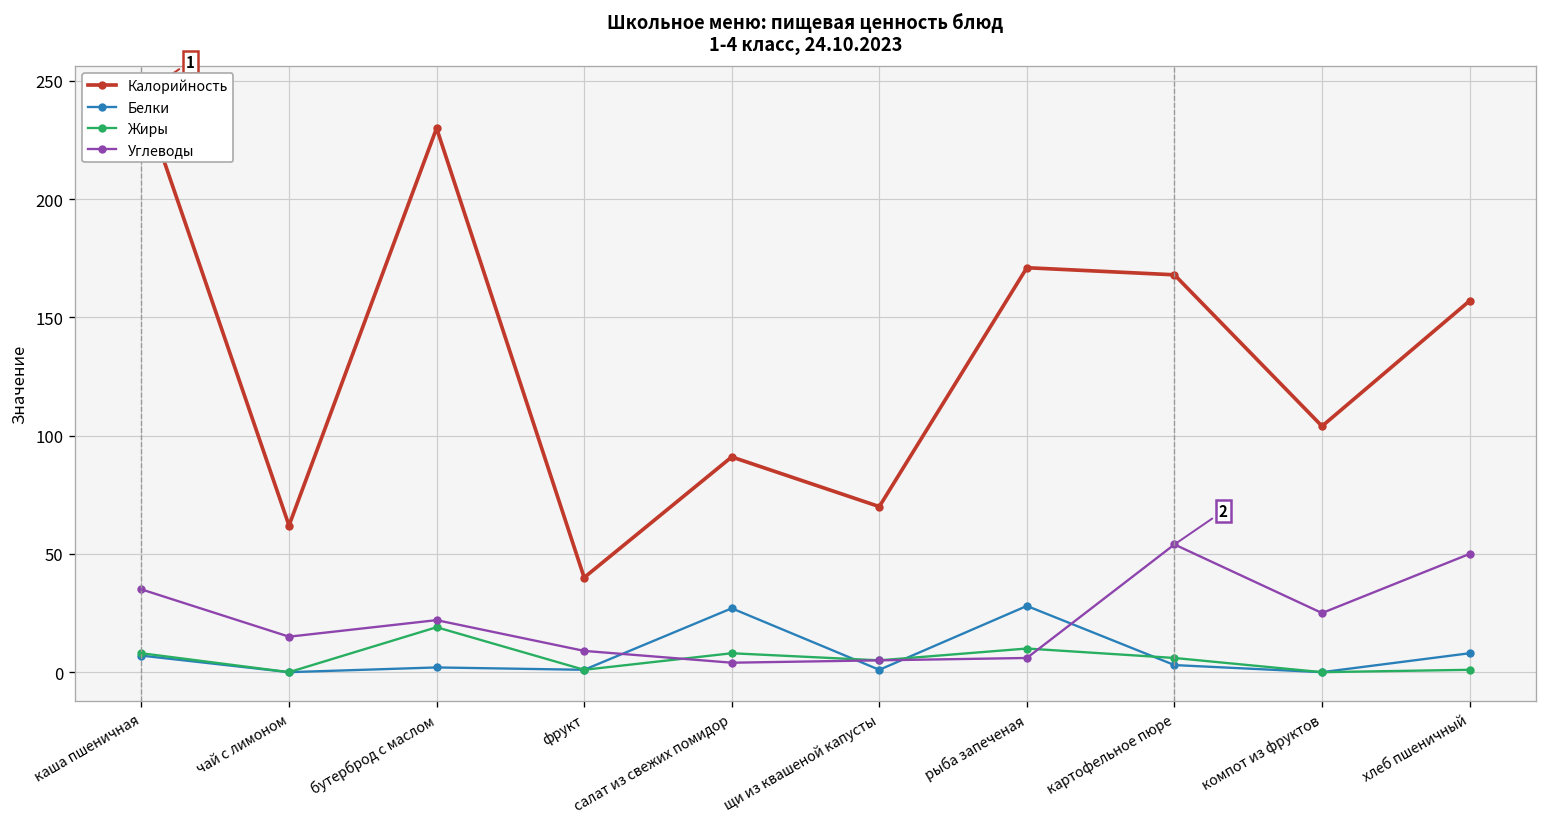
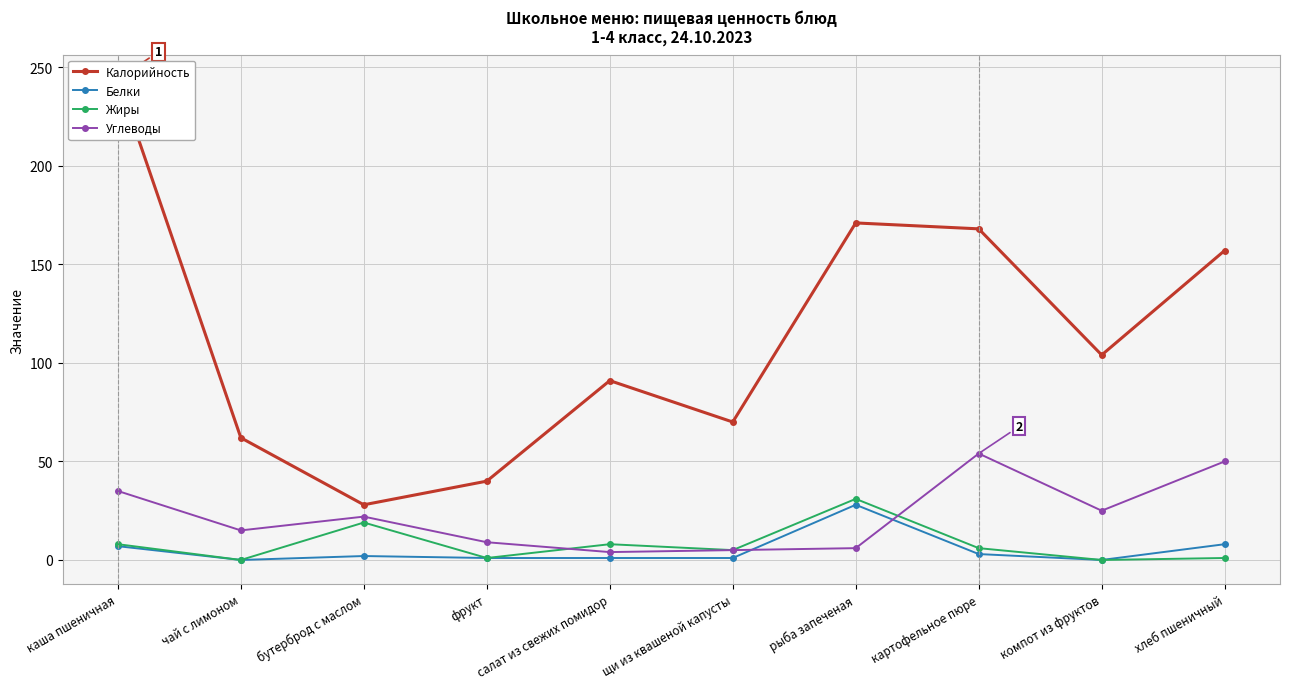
Калорийность, бутерброд с маслом: 230 -> 28
Белки, салат из свежих помидор: 27 -> 1
Жиры, рыба запеченая: 10 -> 31
